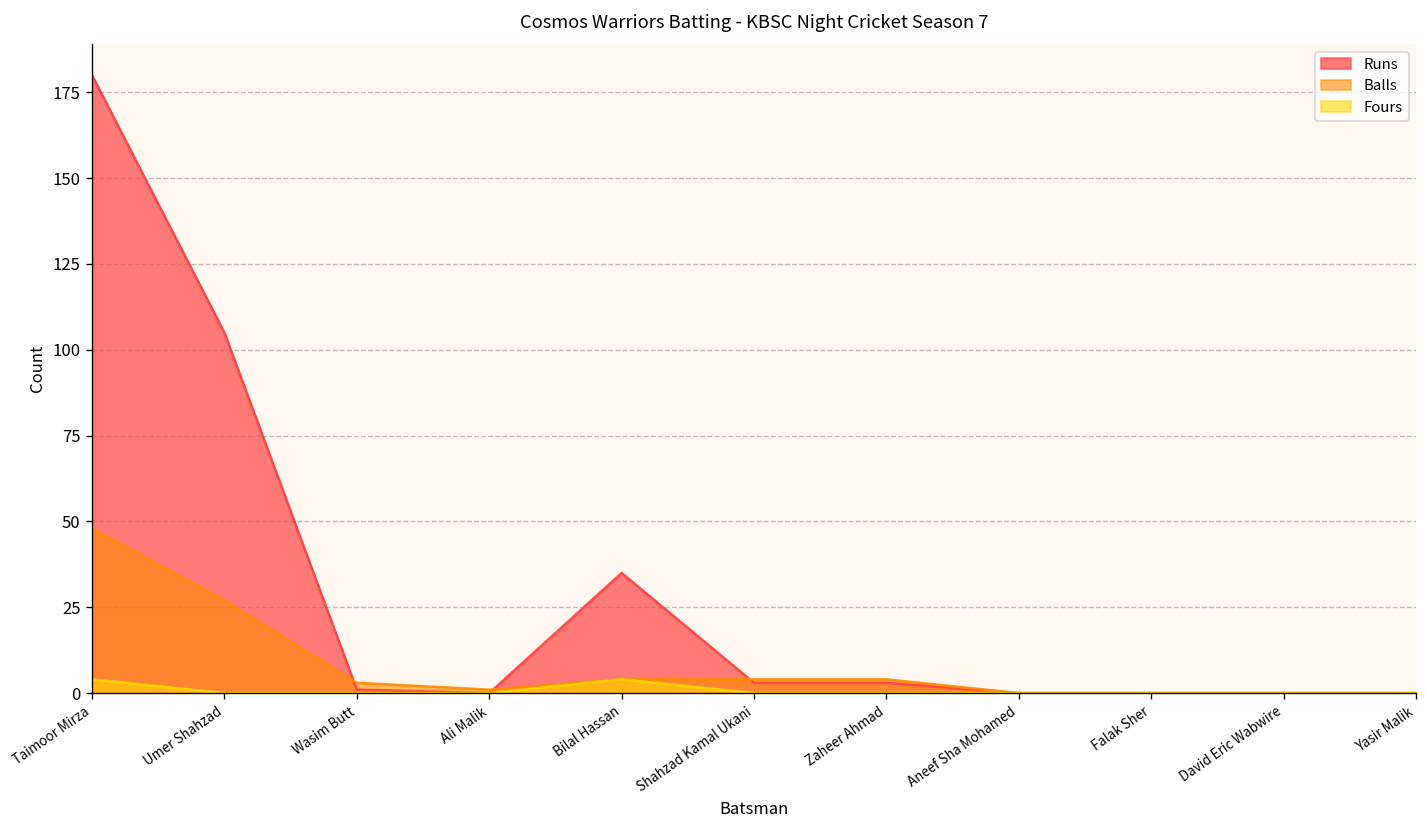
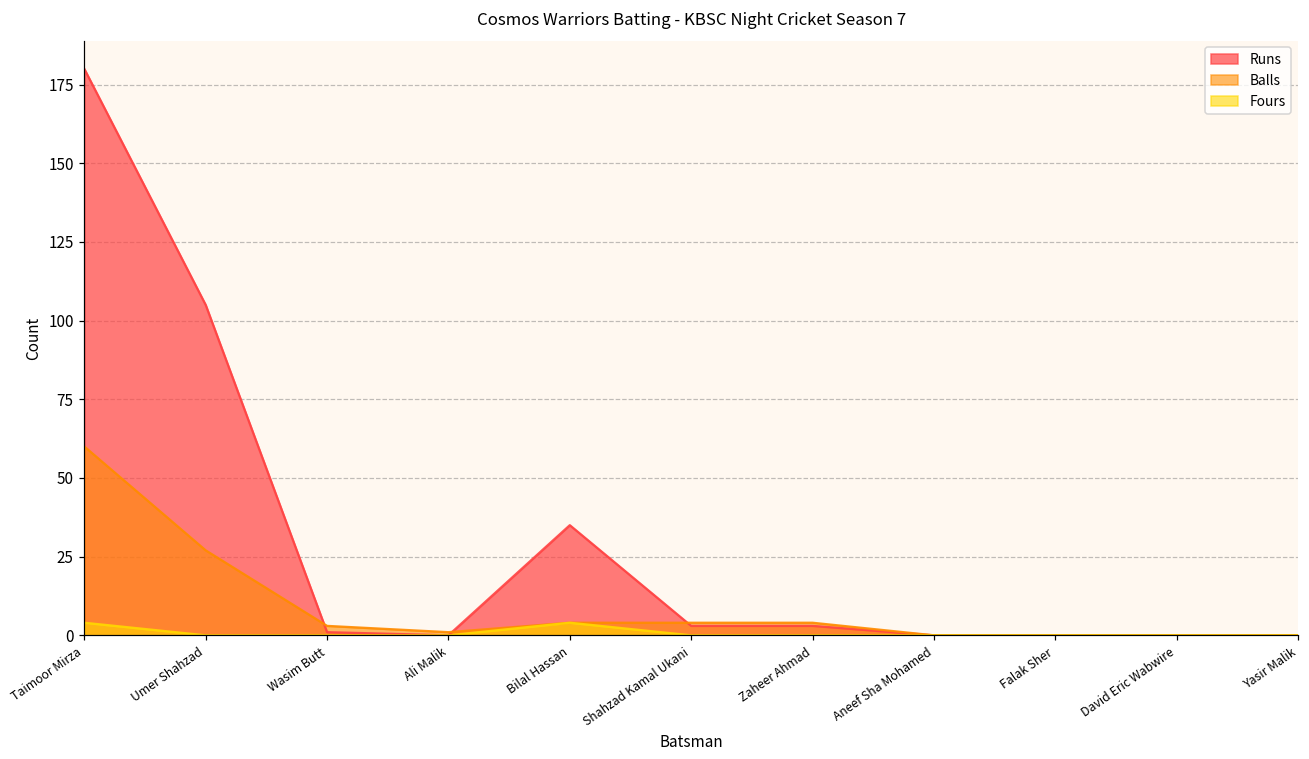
Balls, Taimoor Mirza: 48 -> 60
